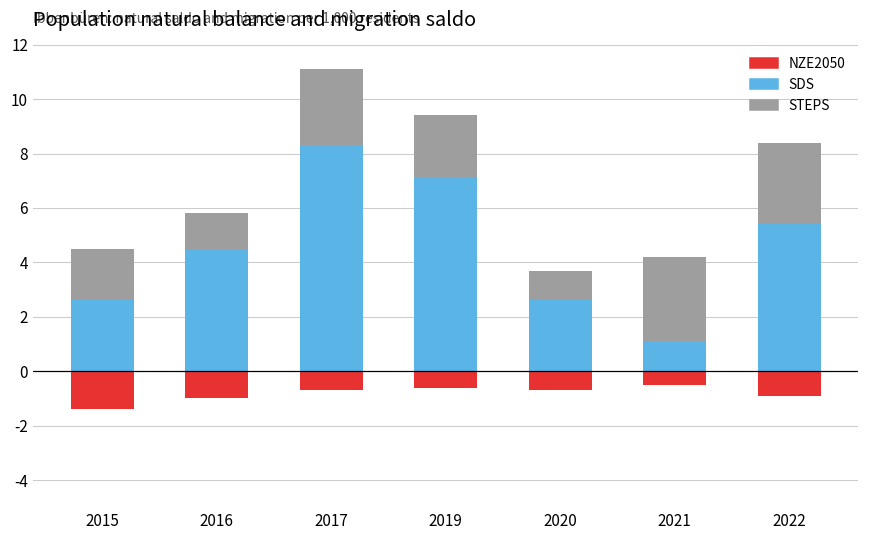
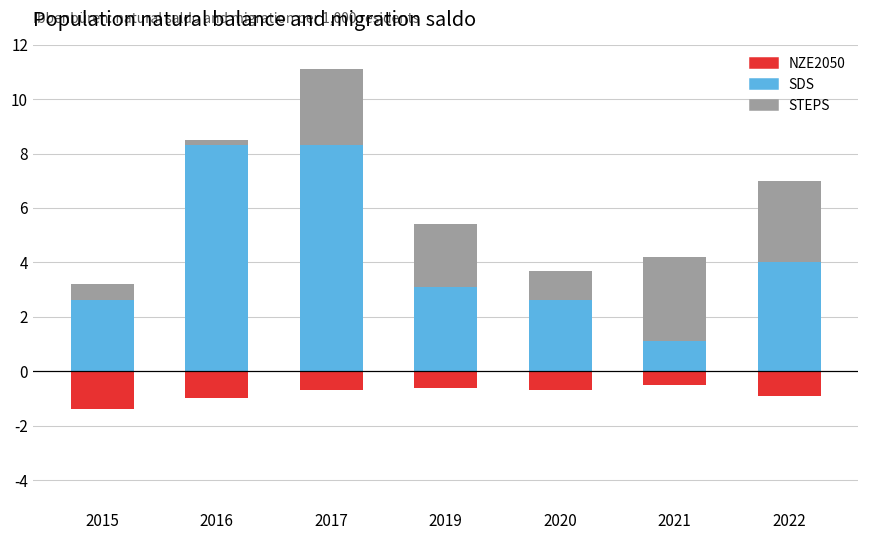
STEPS, 2015: 1.9 -> 0.6
SDS, 2016: 4.5 -> 8.3
STEPS, 2016: 1.3 -> 0.2
SDS, 2019: 7.1 -> 3.1
SDS, 2022: 5.4 -> 4.0
